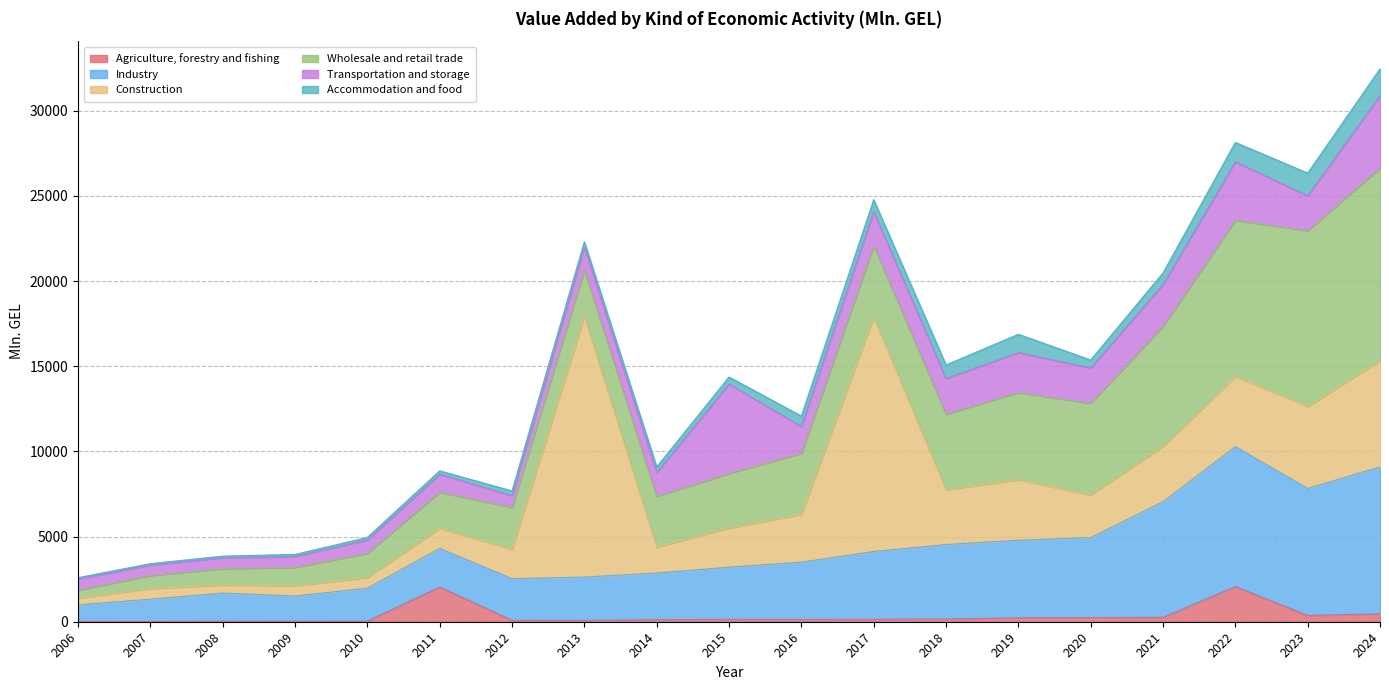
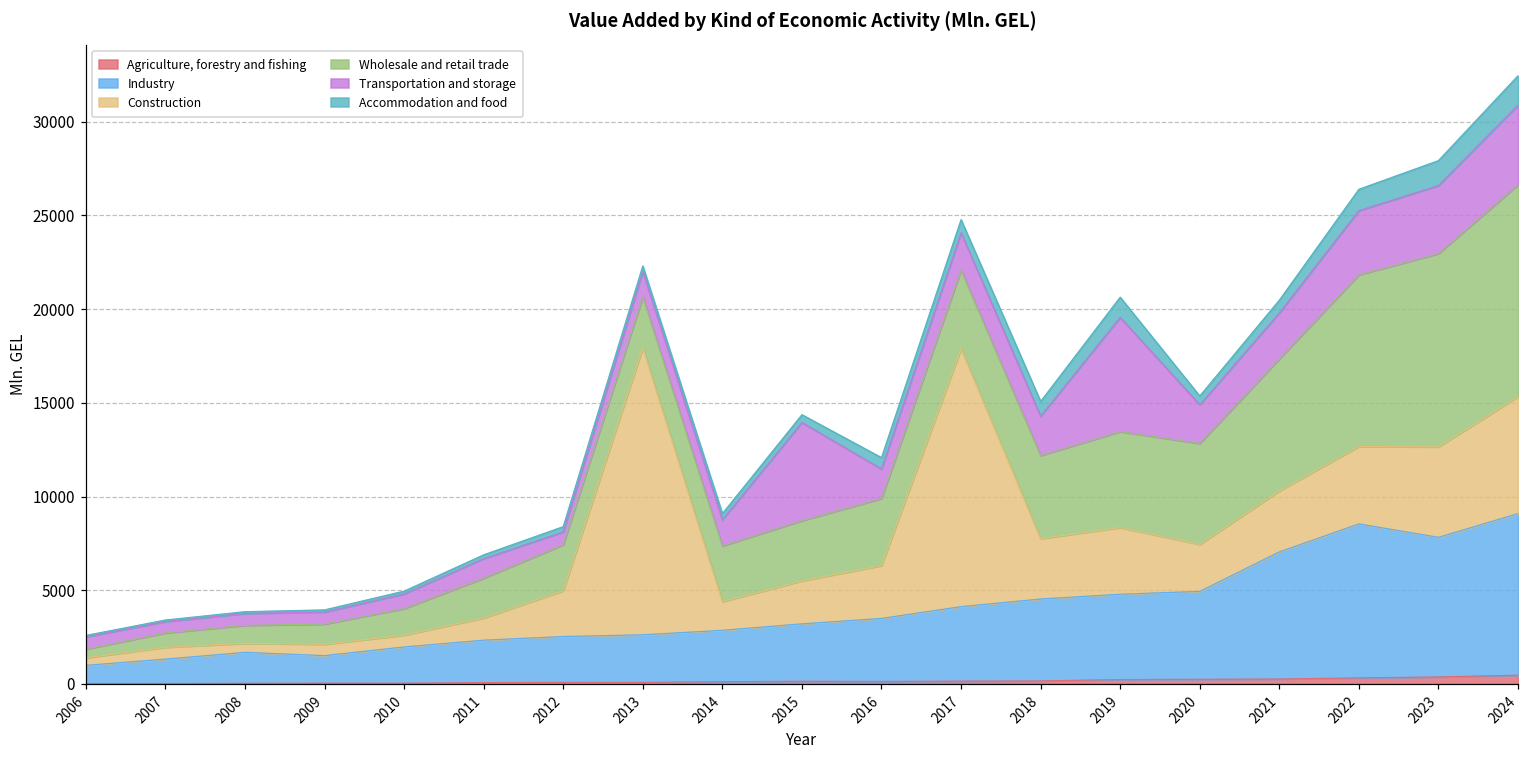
Agriculture, forestry and fishing, 2011: 2000 -> 100
Construction, 2012: 1700 -> 2400
Transportation and storage, 2019: 2300 -> 6100
Agriculture, forestry and fishing, 2022: 2100 -> 300
Transportation and storage, 2023: 2000 -> 3600
